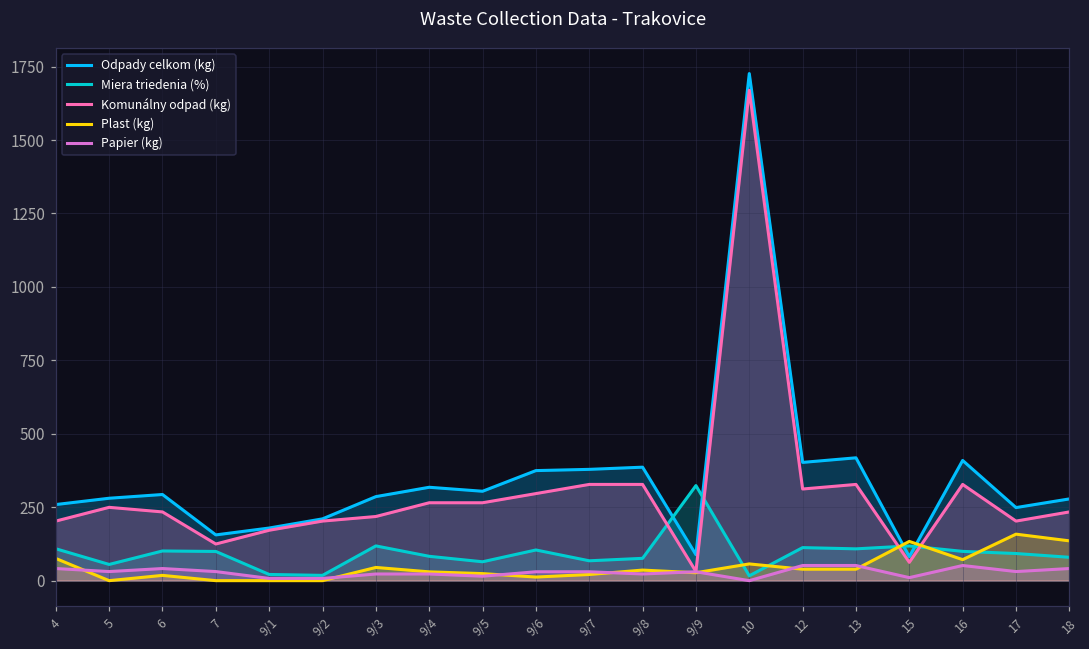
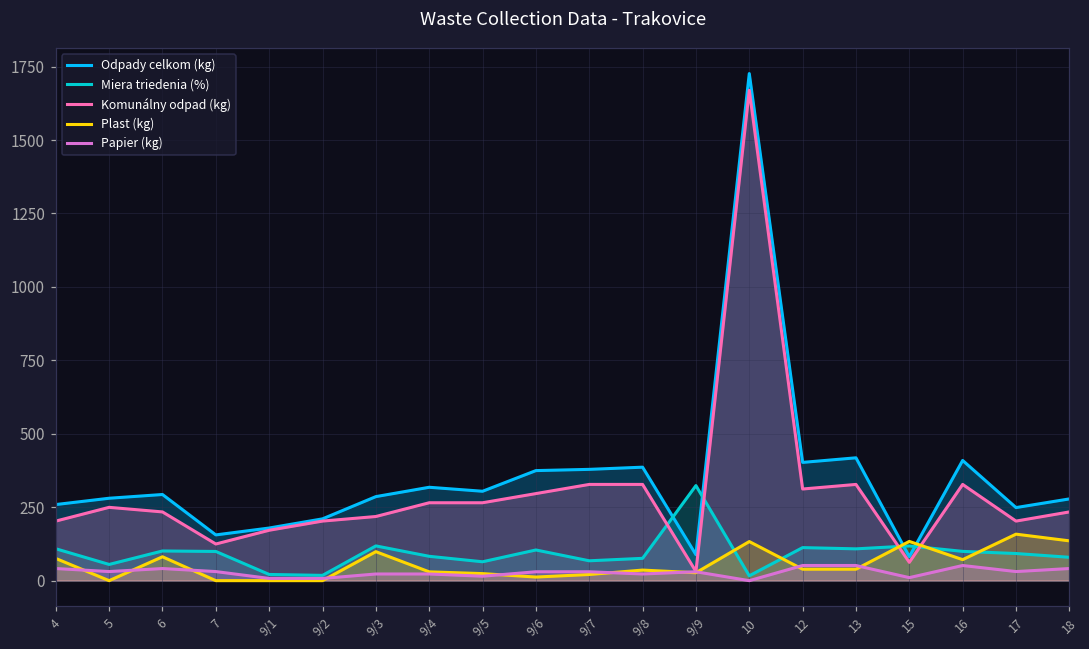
Plast (kg), 6: 20 -> 80
Plast (kg), 9/3: 50 -> 100
Plast (kg), 10: 60 -> 130
